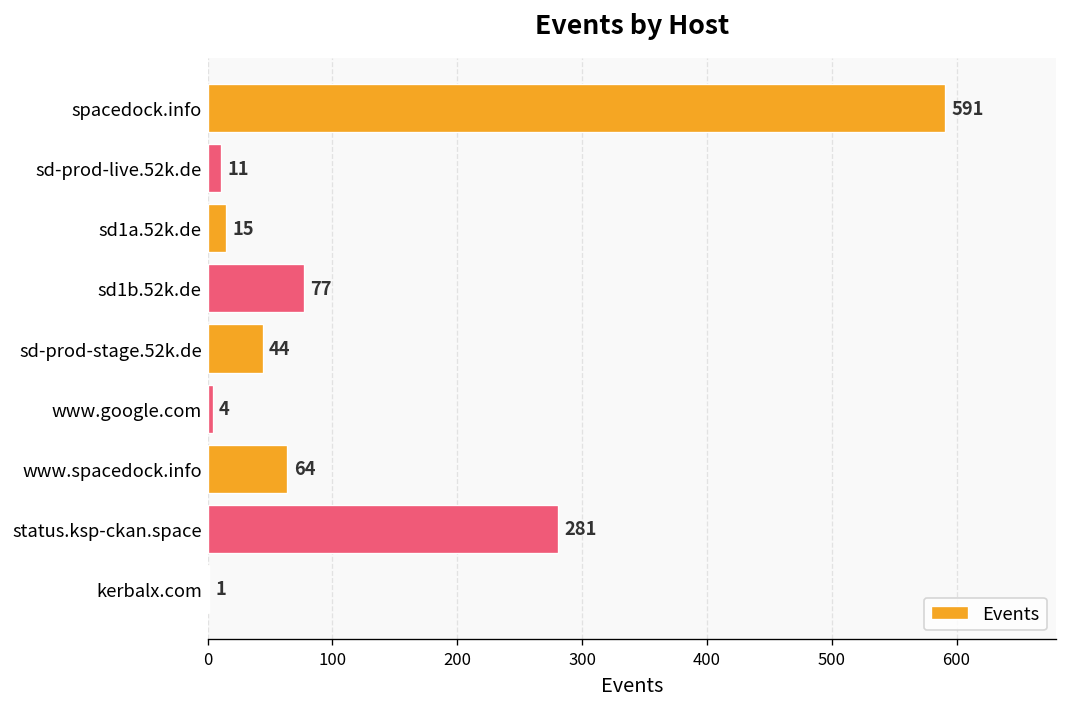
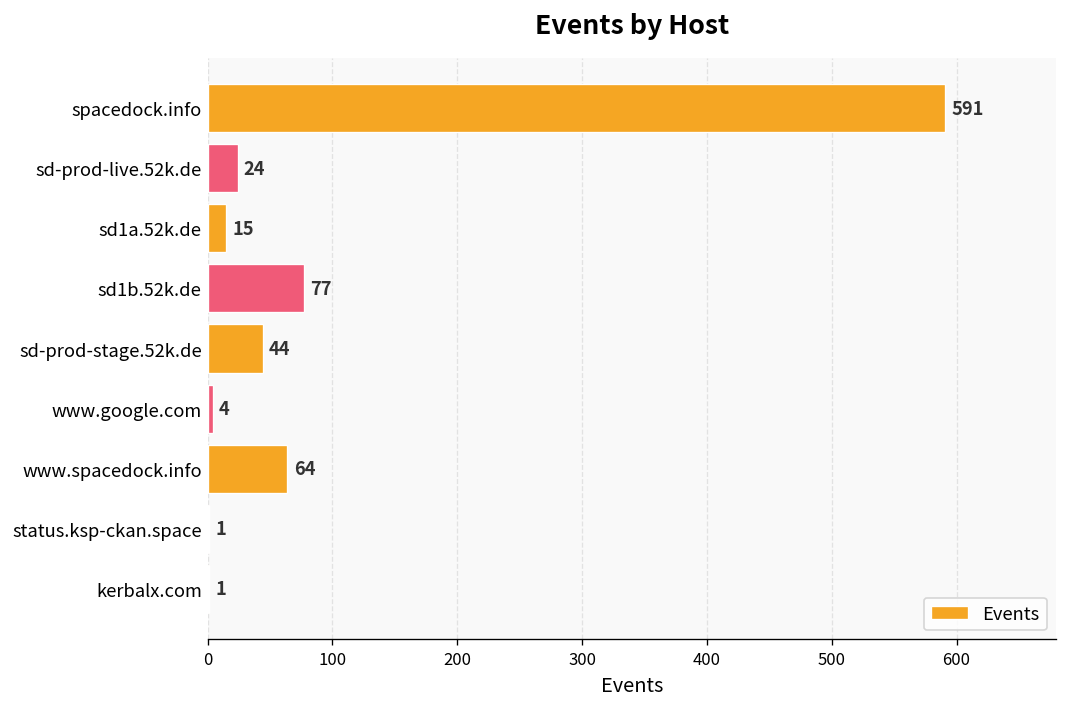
sd-prod-live.52k.de: 11 -> 24
status.ksp-ckan.space: 281 -> 1
